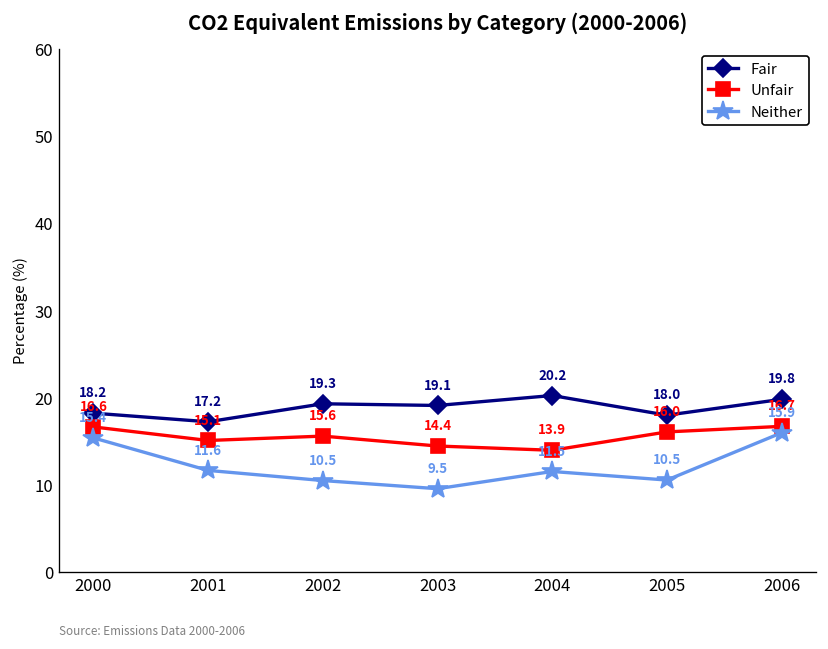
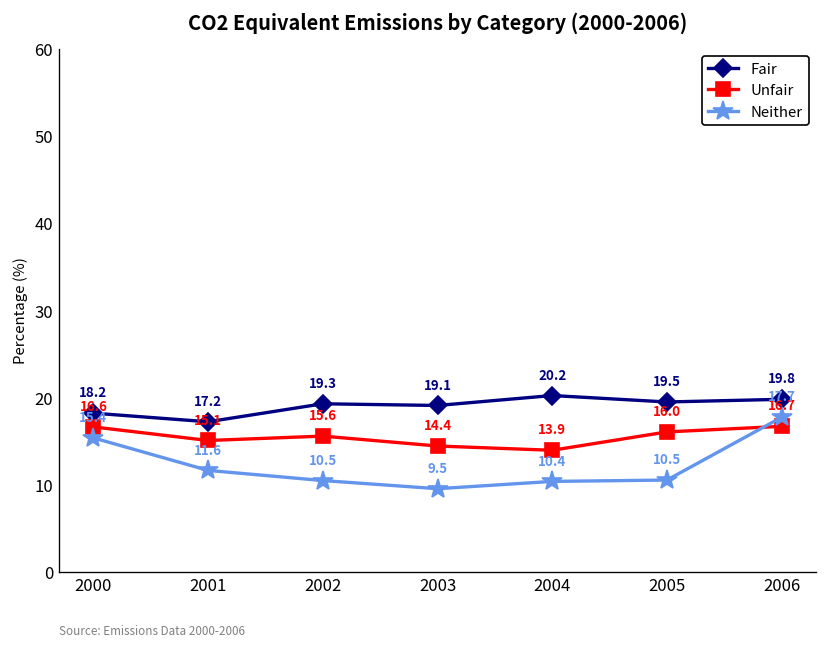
Neither, 2004: 11.5 -> 10.4
Fair, 2005: 18.0 -> 19.5
Neither, 2006: 15.9 -> 17.7
